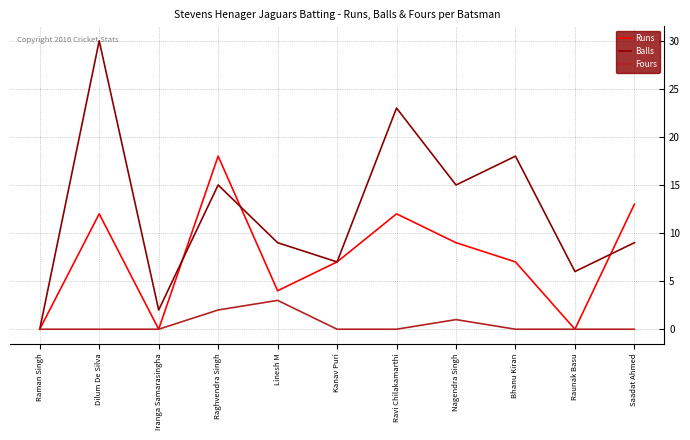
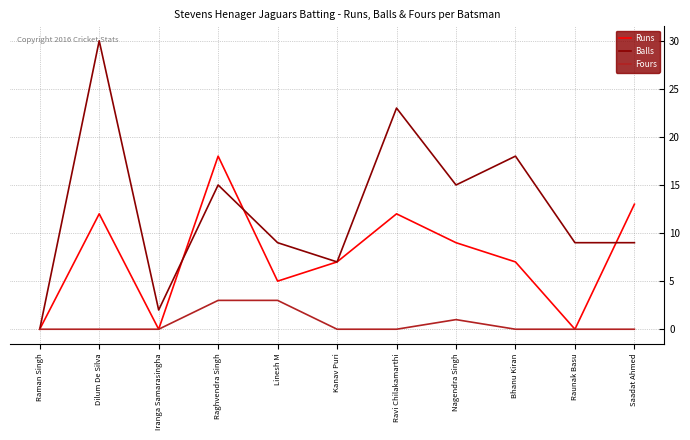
Fours, Raghvendra Singh: 2 -> 3
Runs, Linesh M: 4 -> 5
Balls, Raunak Basu: 6 -> 9
